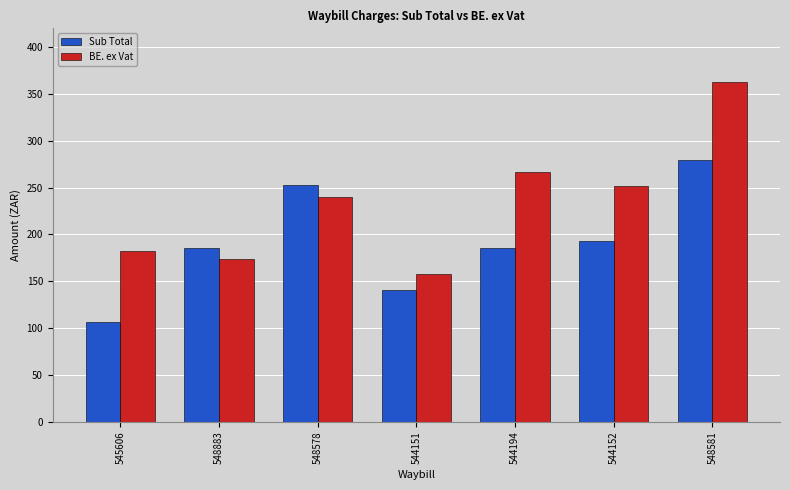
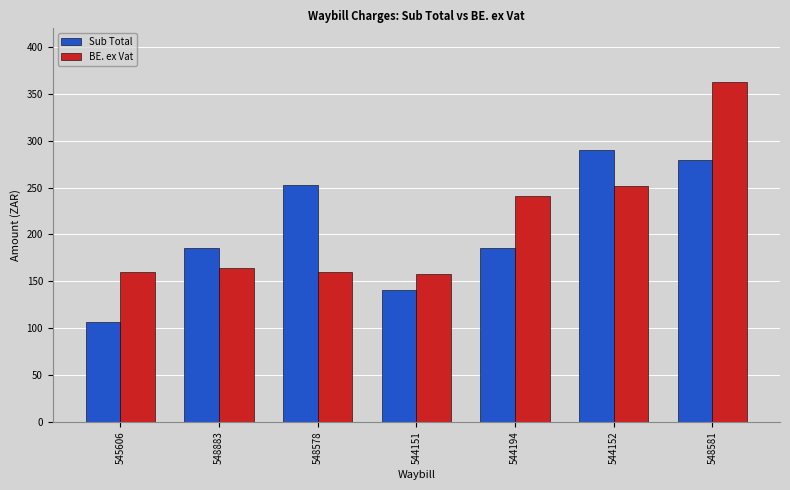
BE. ex Vat, 545606: 180 -> 160
BE. ex Vat, 548883: 170 -> 160
BE. ex Vat, 548578: 240 -> 160
BE. ex Vat, 544194: 270 -> 240
Sub Total, 544152: 190 -> 290
